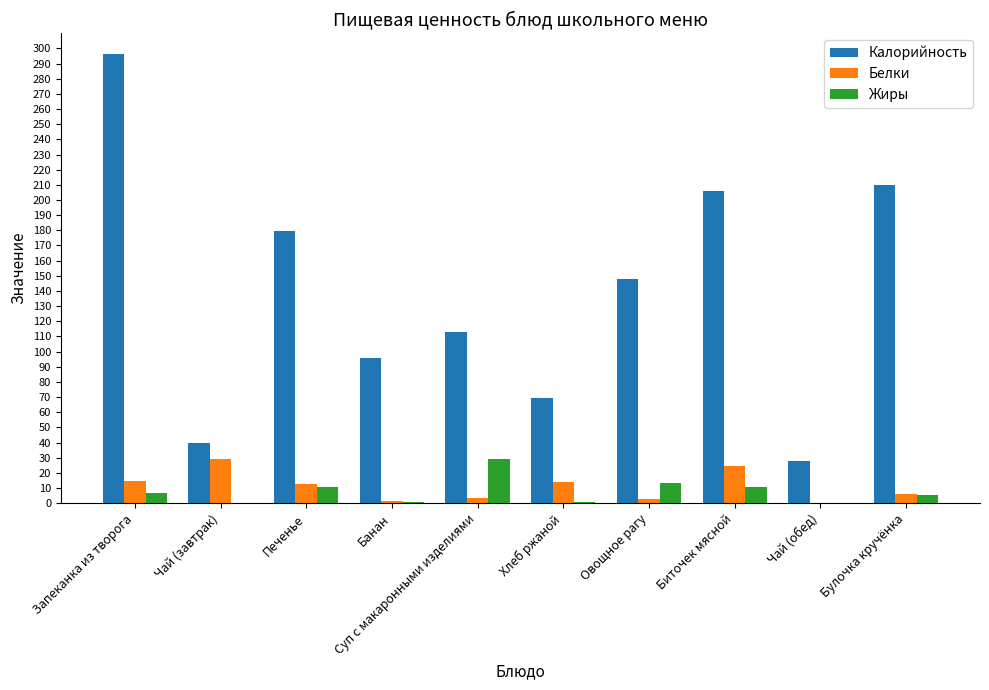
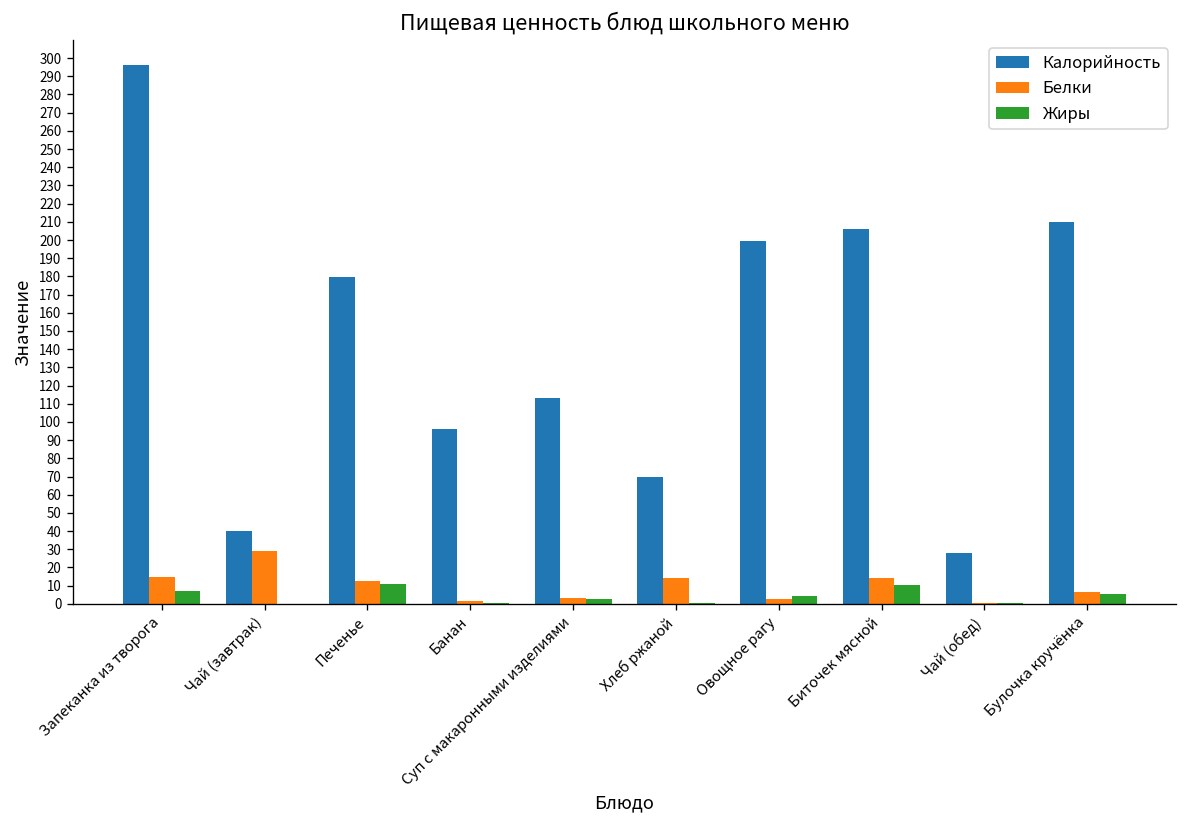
Жиры, Суп с макаронными изделиями: 29 -> 3
Калорийность, Овощное рагу: 148 -> 199
Жиры, Овощное рагу: 13 -> 5
Белки, Биточек мясной: 25 -> 14
